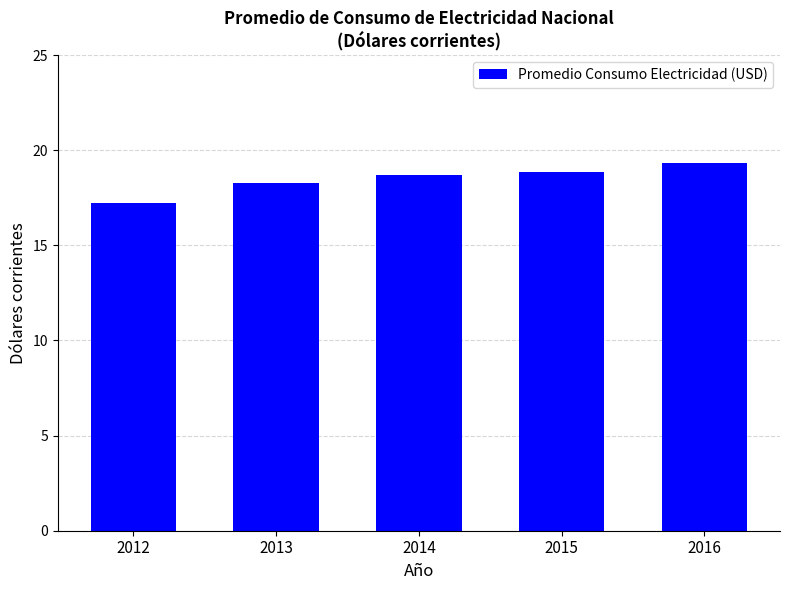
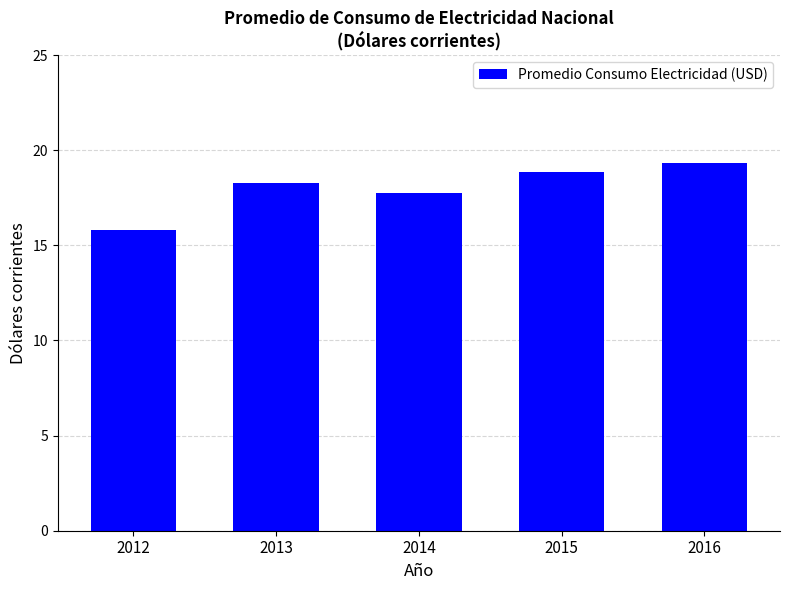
2012: 17.2 -> 15.8
2014: 18.7 -> 17.8
